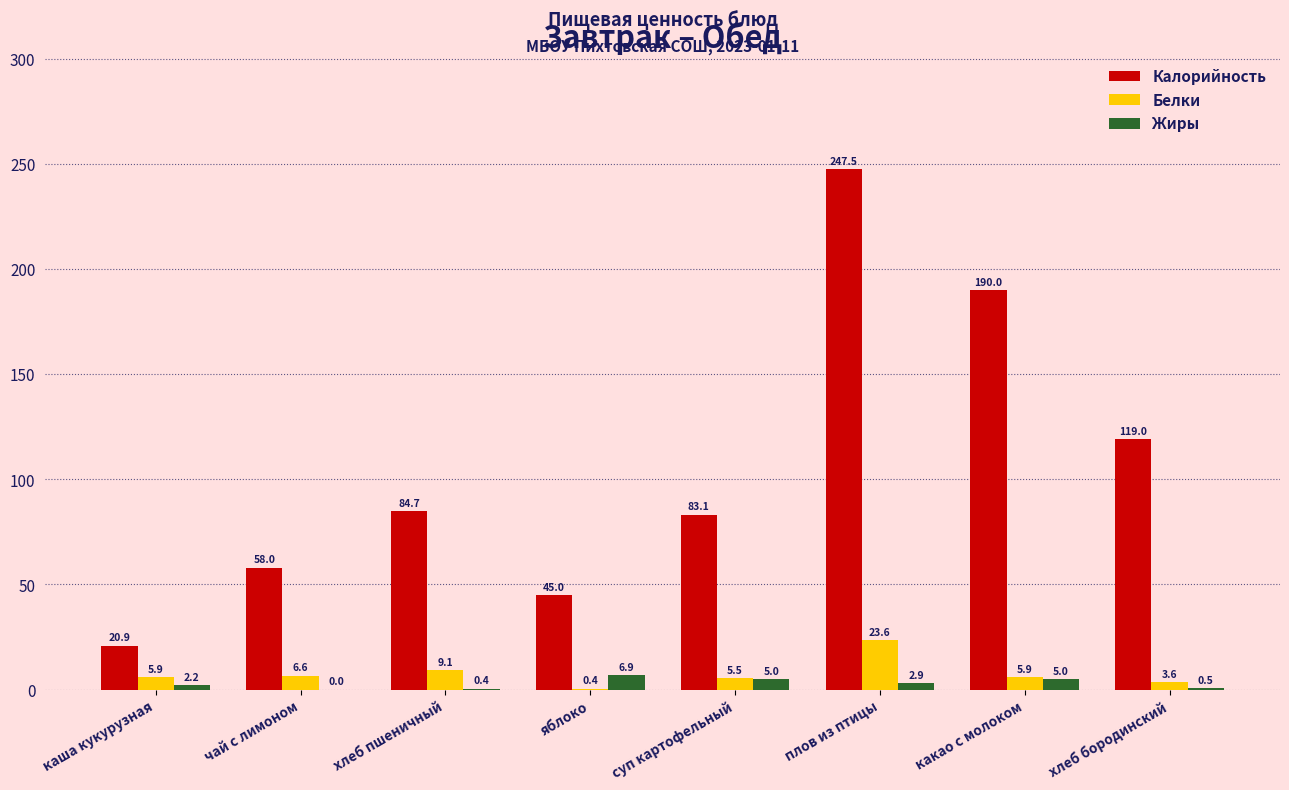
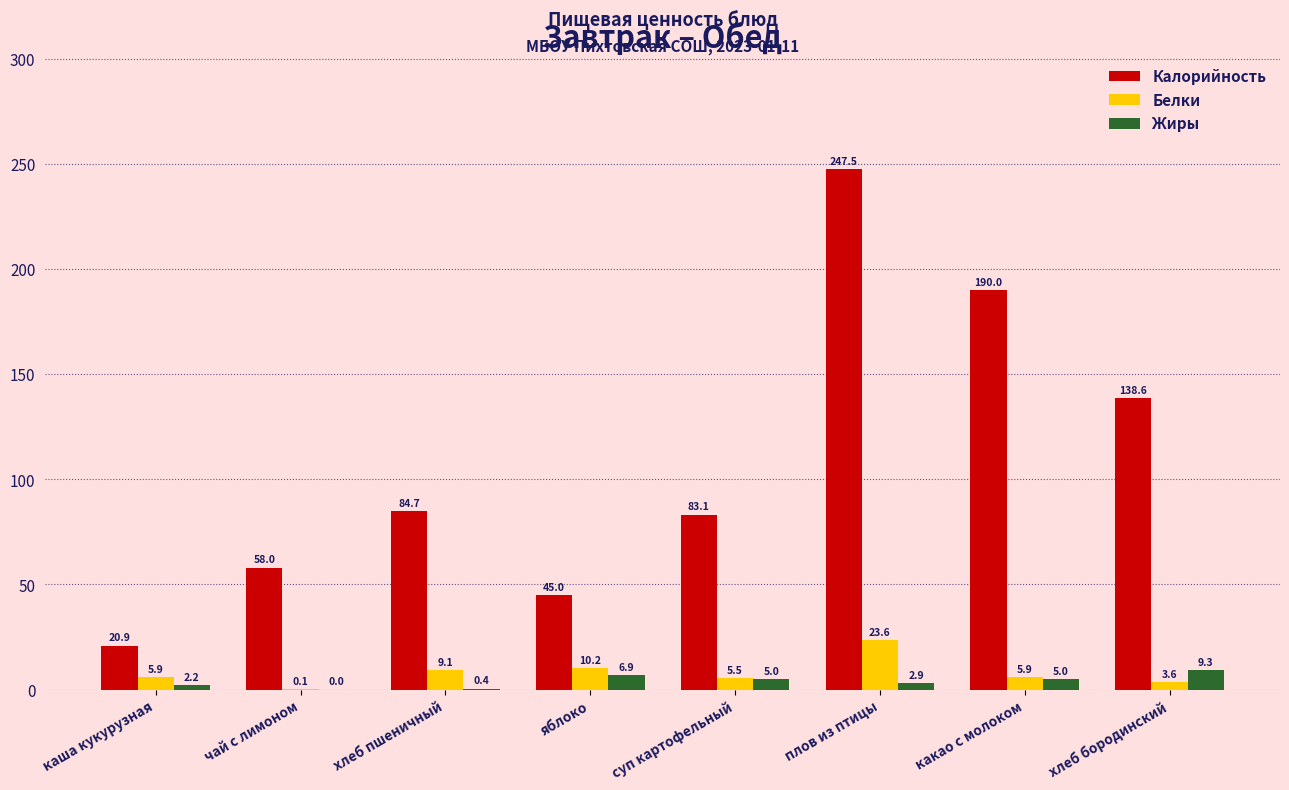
Белки, чай с лимоном: 6.6 -> 0.1
Белки, яблоко: 0.4 -> 10.2
Калорийность, хлеб бородинский: 119.0 -> 138.6
Жиры, хлеб бородинский: 0.5 -> 9.3
